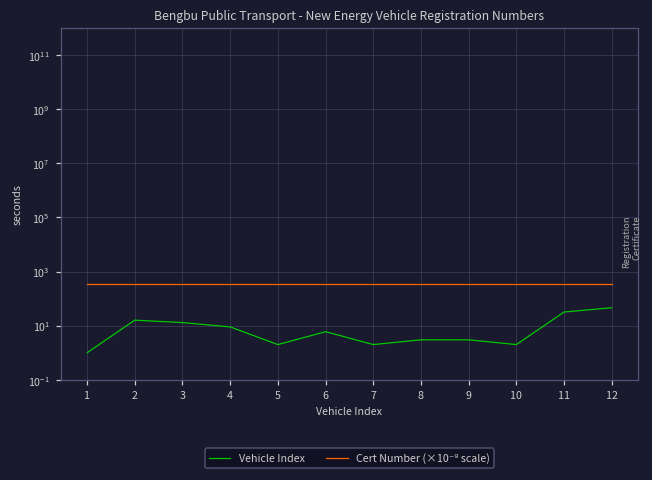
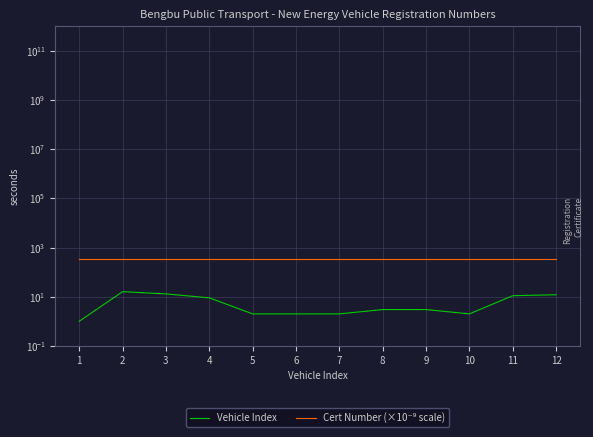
Vehicle Index, 6: 6 -> 2
Vehicle Index, 11: 30 -> 10
Vehicle Index, 12: 50 -> 10
